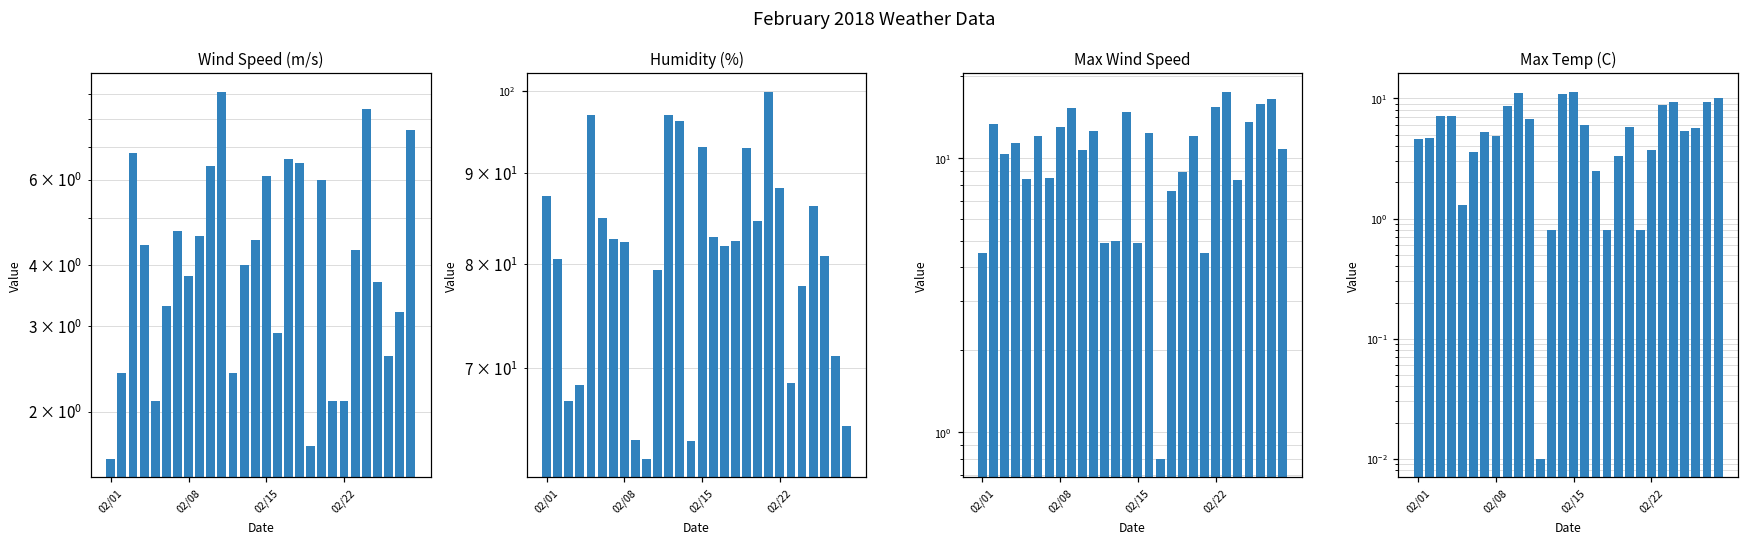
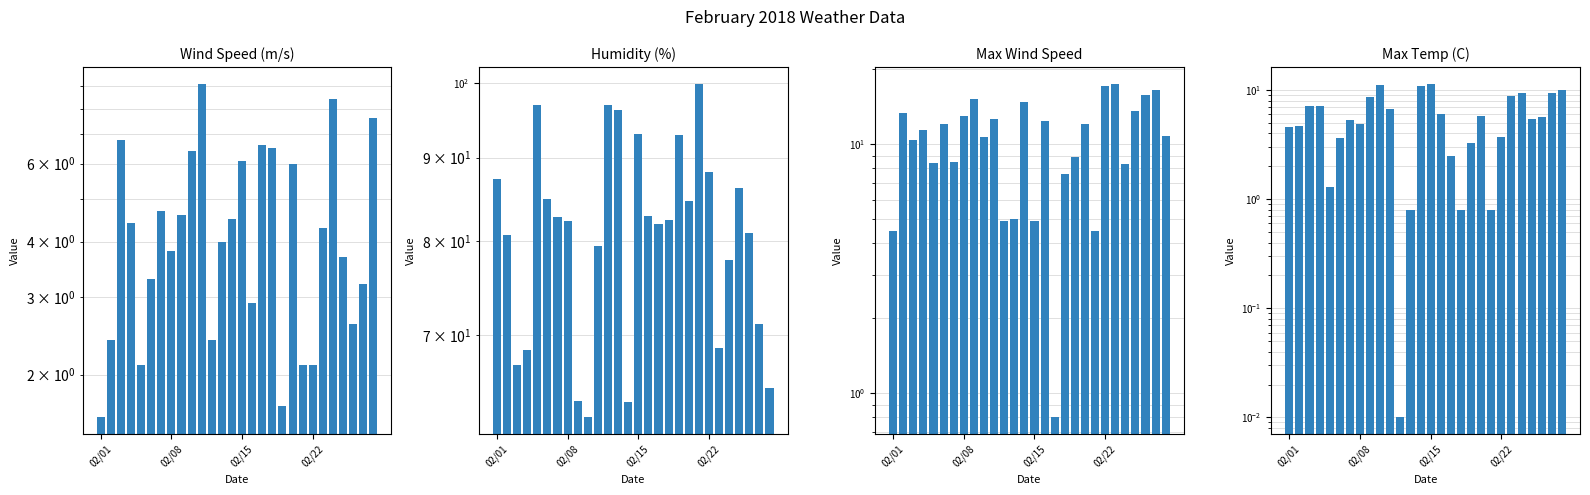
Max Wind Speed, 02/22: 15 -> 17
